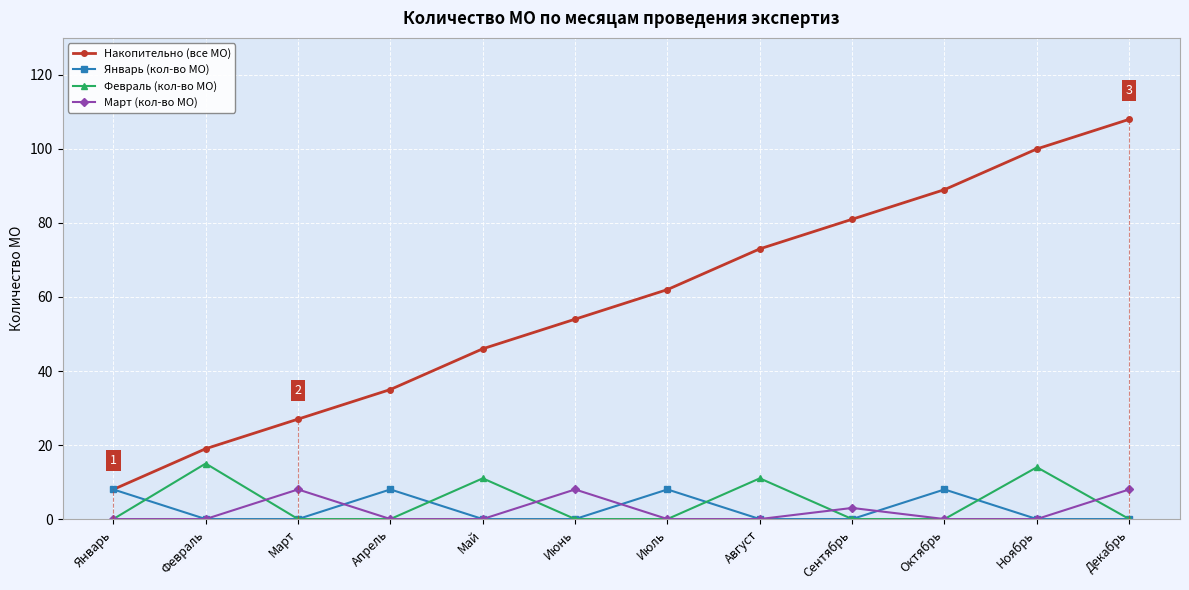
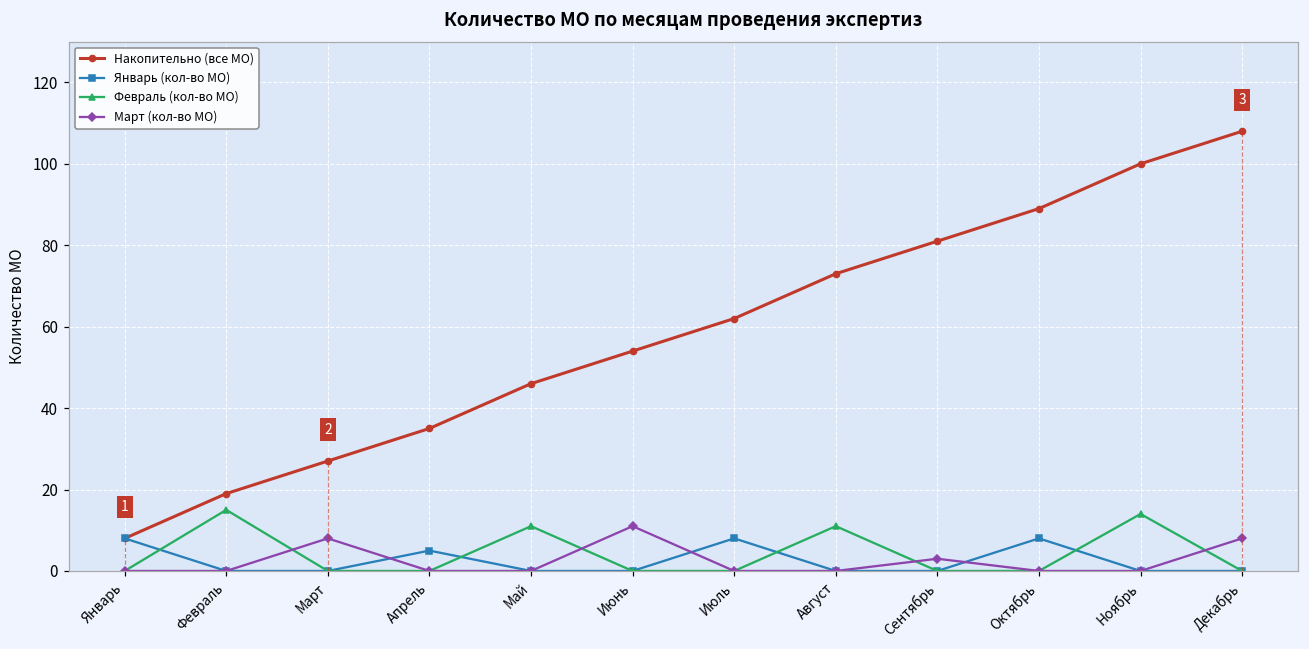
Январь (кол-во МО), Апрель: 8 -> 5
Март (кол-во МО), Июнь: 8 -> 11
